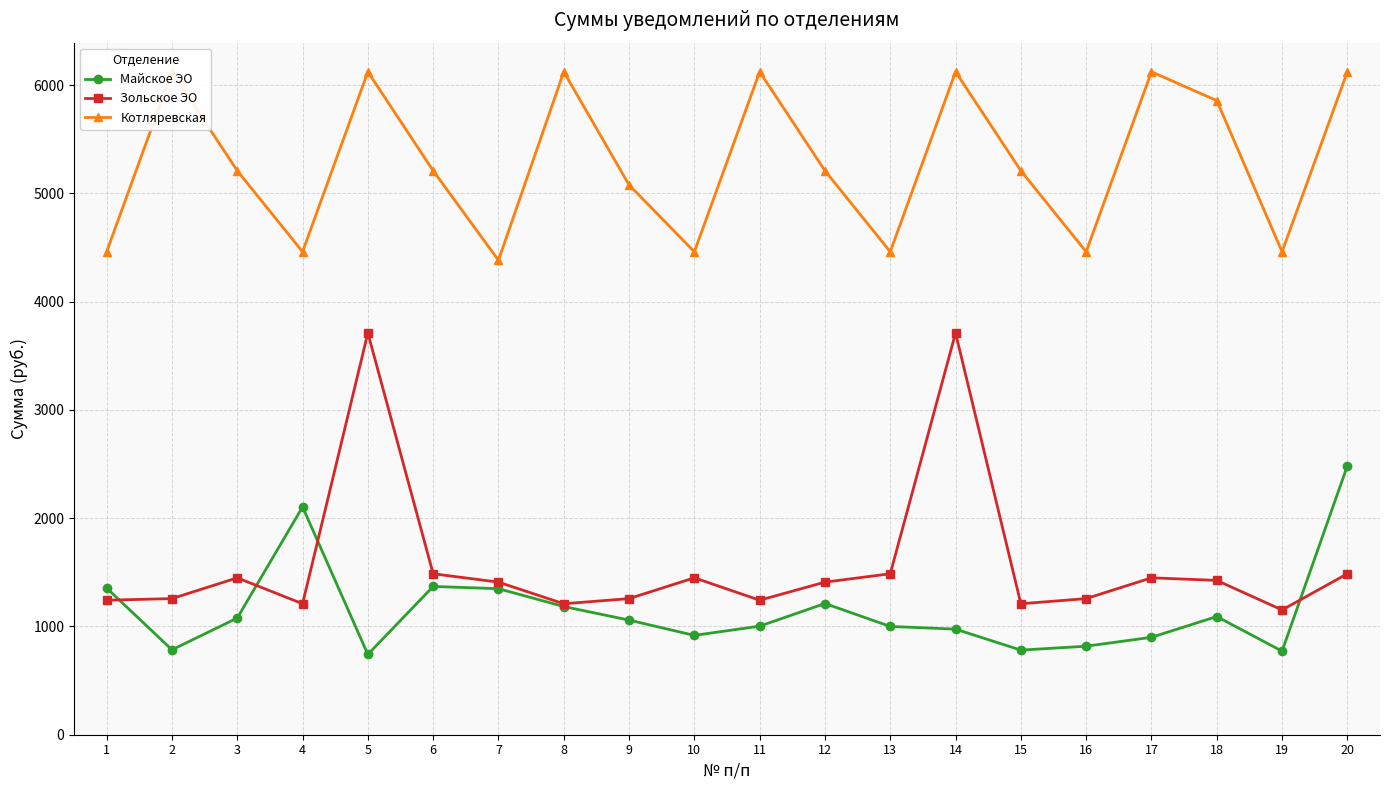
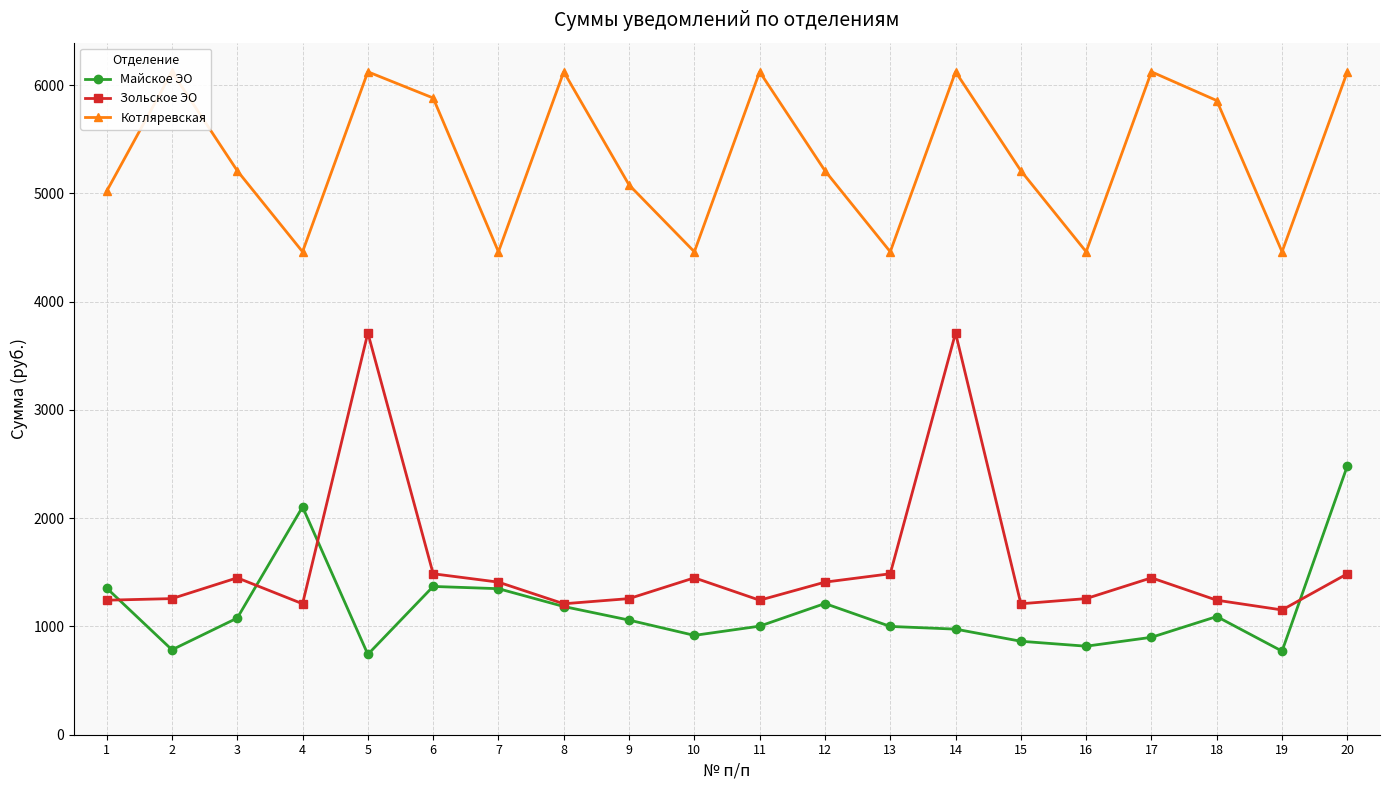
Котляревская, 1: 4460 -> 5020
Котляревская, 6: 5210 -> 5880
Котляревская, 7: 4380 -> 4460
Майское ЭО, 15: 780 -> 860
Зольское ЭО, 18: 1430 -> 1240
